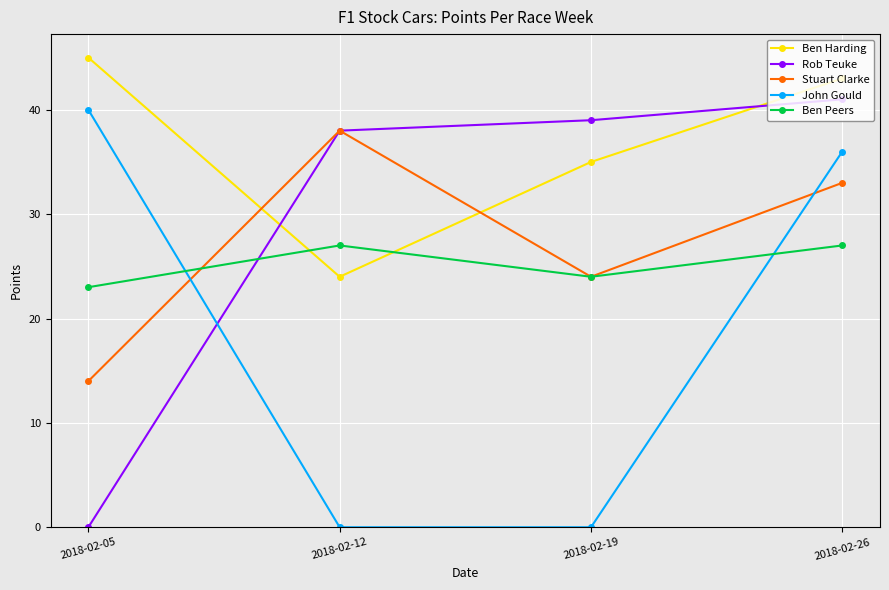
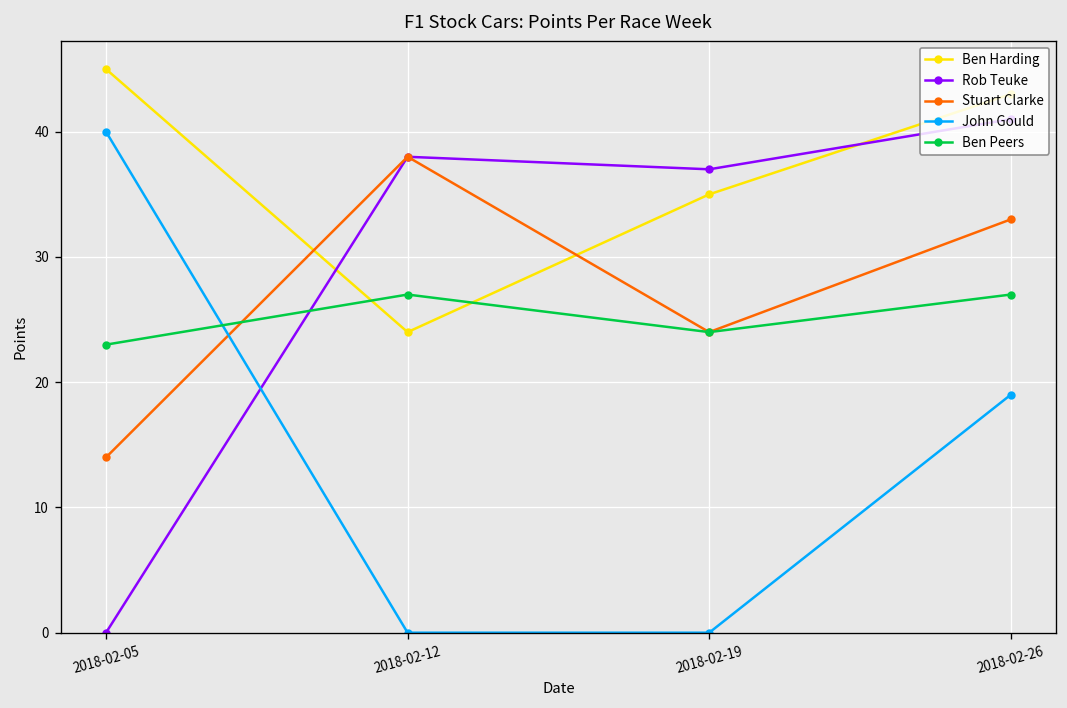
Rob Teuke, 2018-02-19: 39 -> 37
John Gould, 2018-02-26: 36 -> 19
